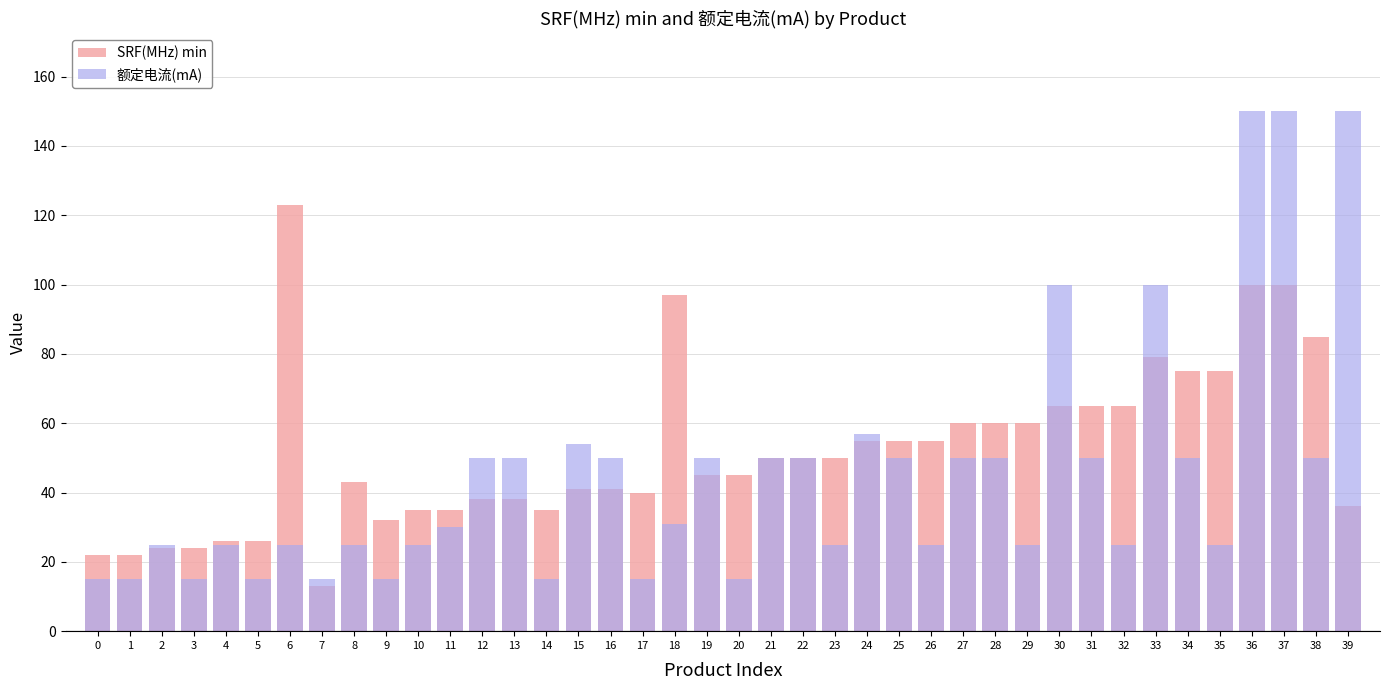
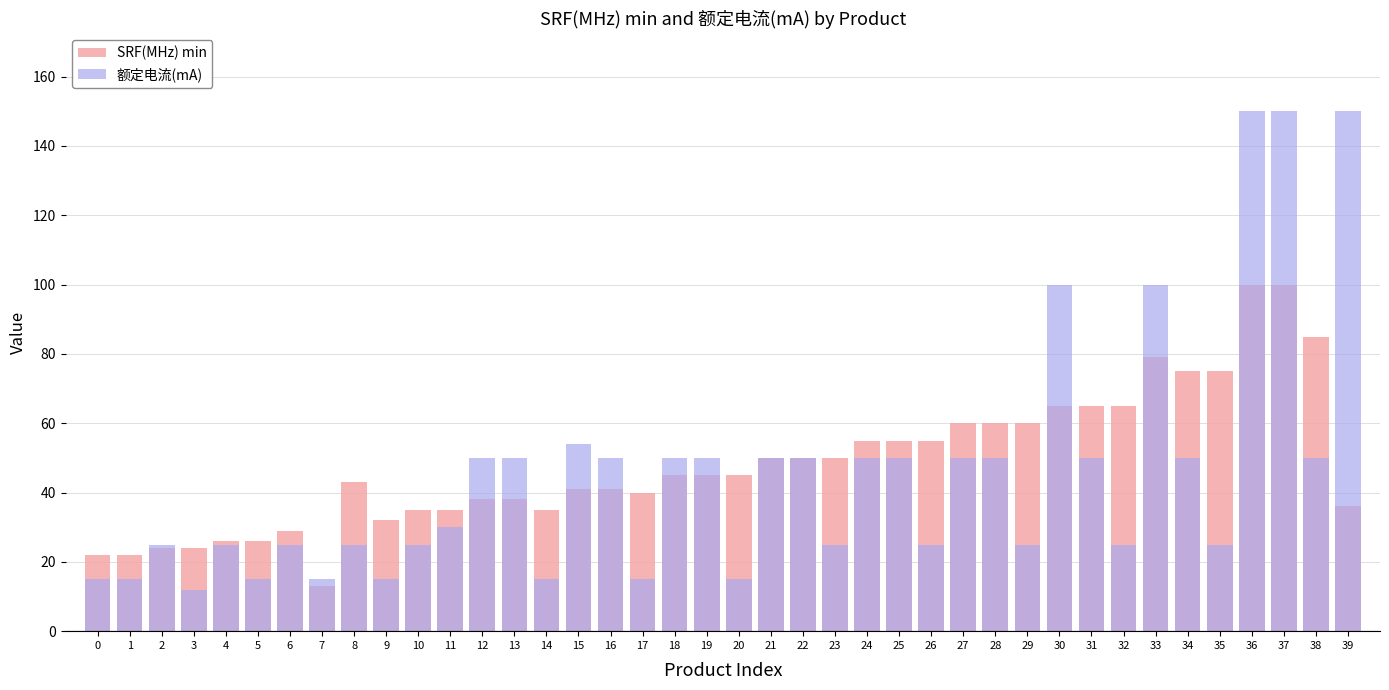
额定电流(mA), 3: 15 -> 12
SRF(MHz) min, 6: 123 -> 29
SRF(MHz) min, 18: 97 -> 45
额定电流(mA), 18: 31 -> 50
额定电流(mA), 24: 57 -> 50
